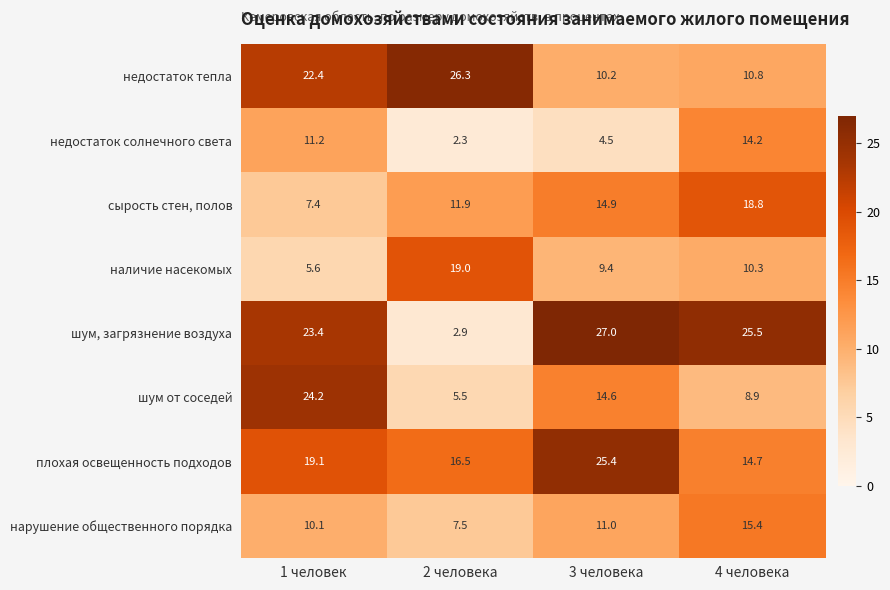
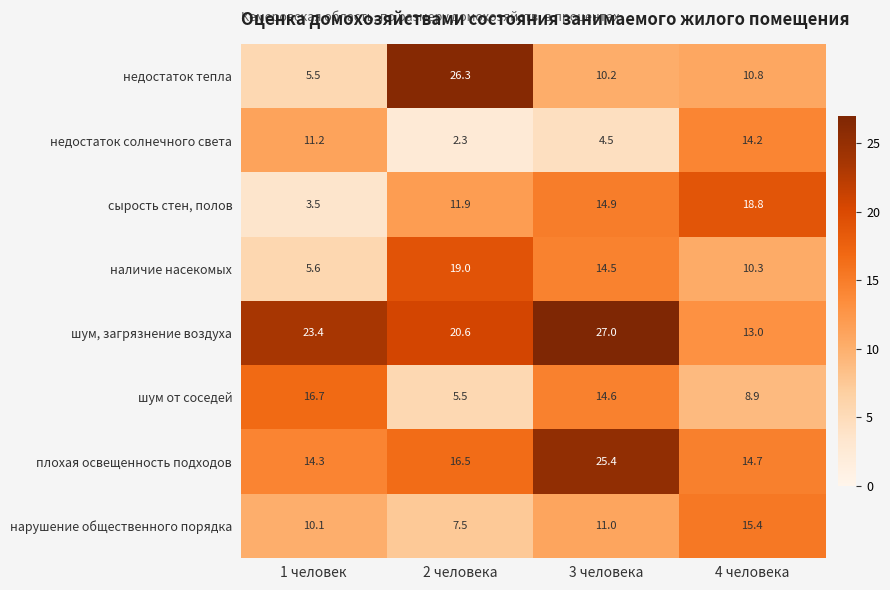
недостаток тепла, 1 человек: 22.4 -> 5.5
сырость стен, полов, 1 человек: 7.4 -> 3.5
наличие насекомых, 3 человека: 9.4 -> 14.5
шум, загрязнение воздуха, 2 человека: 2.9 -> 20.6
шум, загрязнение воздуха, 4 человека: 25.5 -> 13.0
шум от соседей, 1 человек: 24.2 -> 16.7
плохая освещенность подходов, 1 человек: 19.1 -> 14.3
